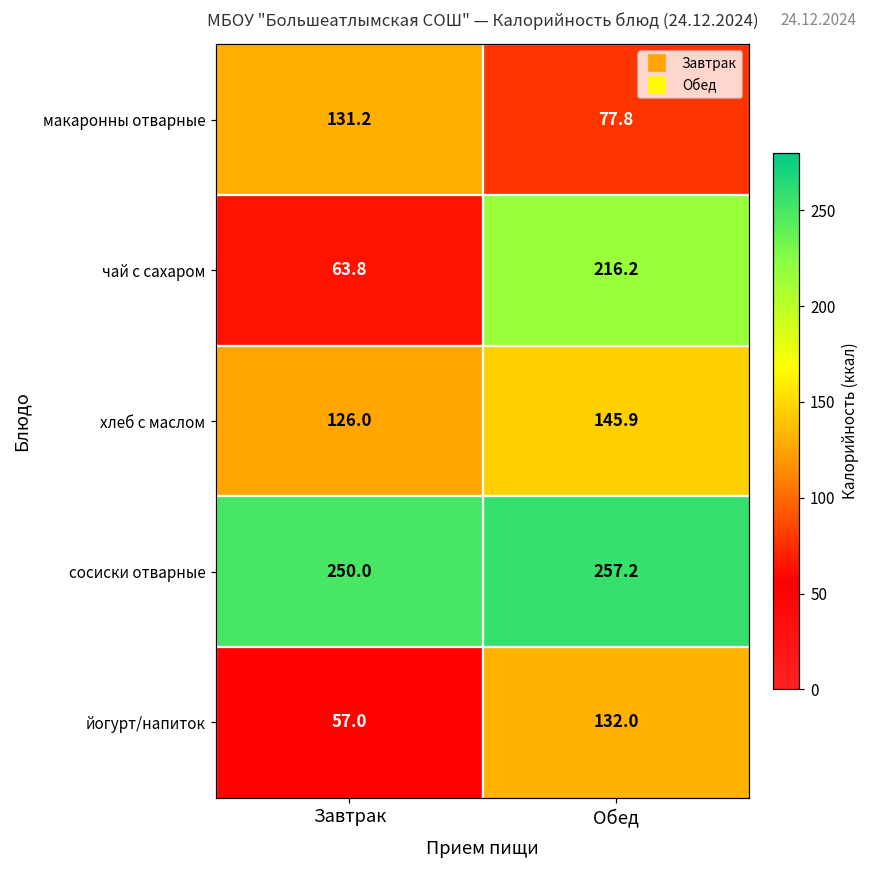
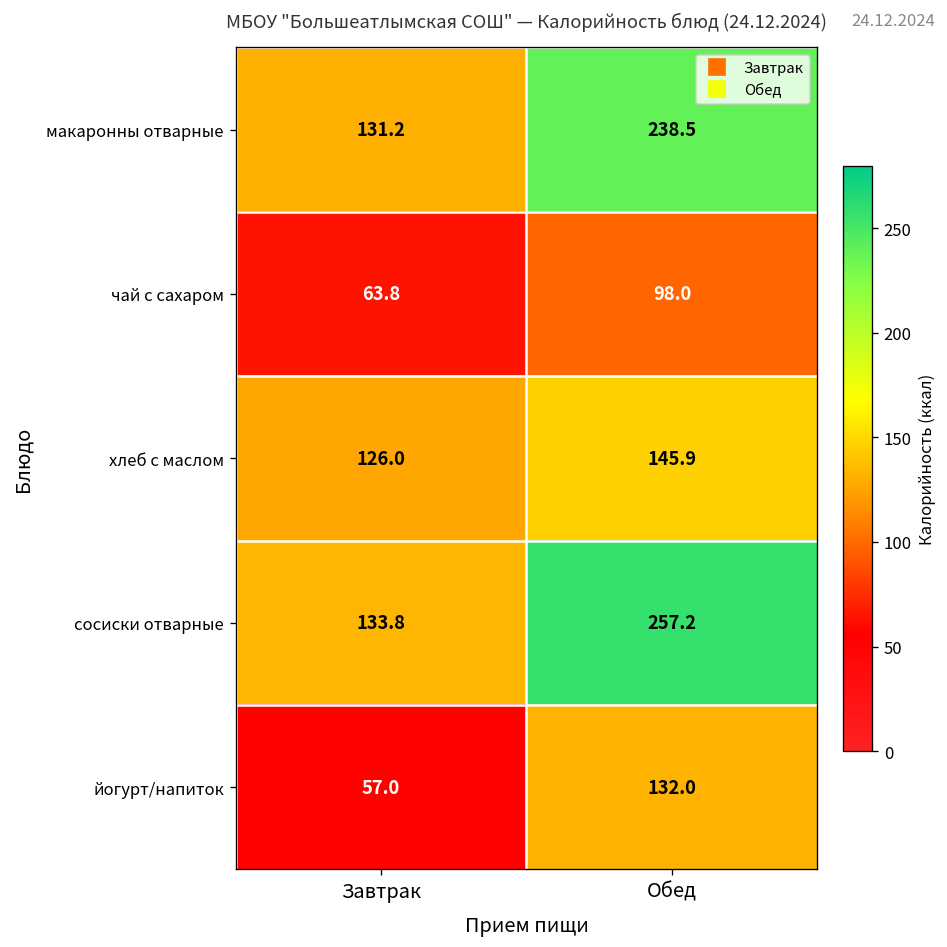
макаронны отварные, Обед: 77.8 -> 238.5
чай с сахаром, Обед: 216.2 -> 98.0
сосиски отварные, Завтрак: 250.0 -> 133.8
